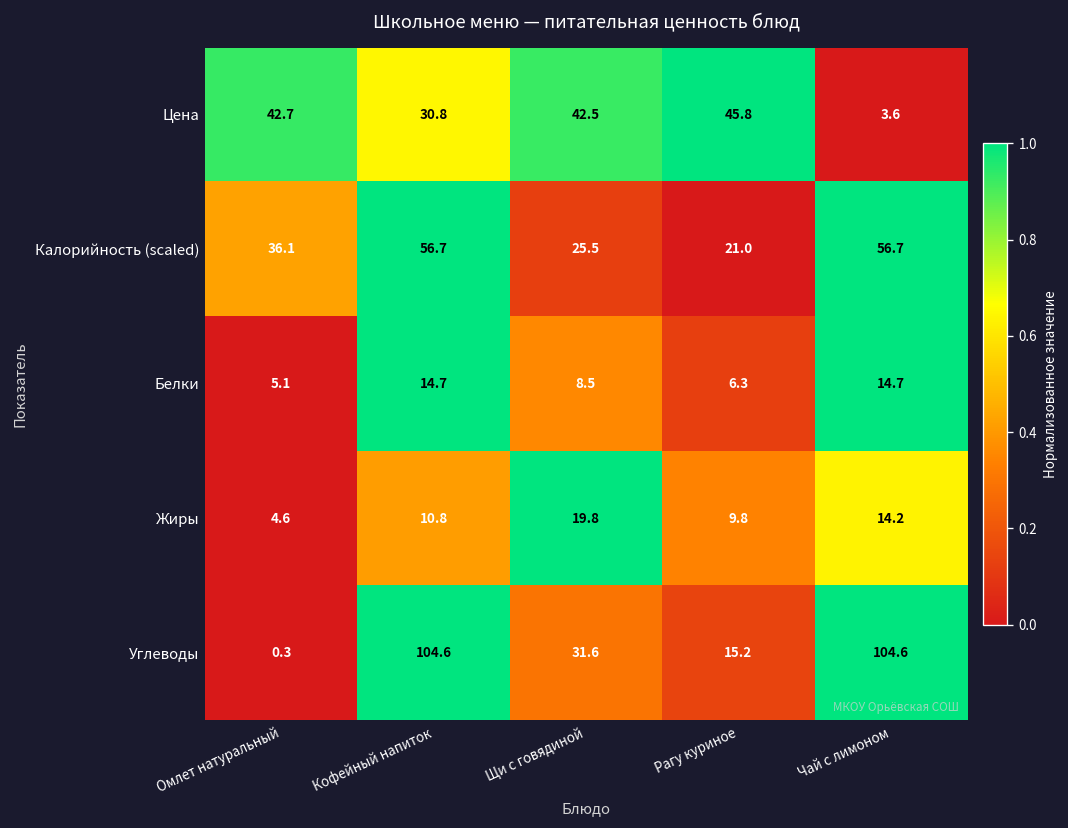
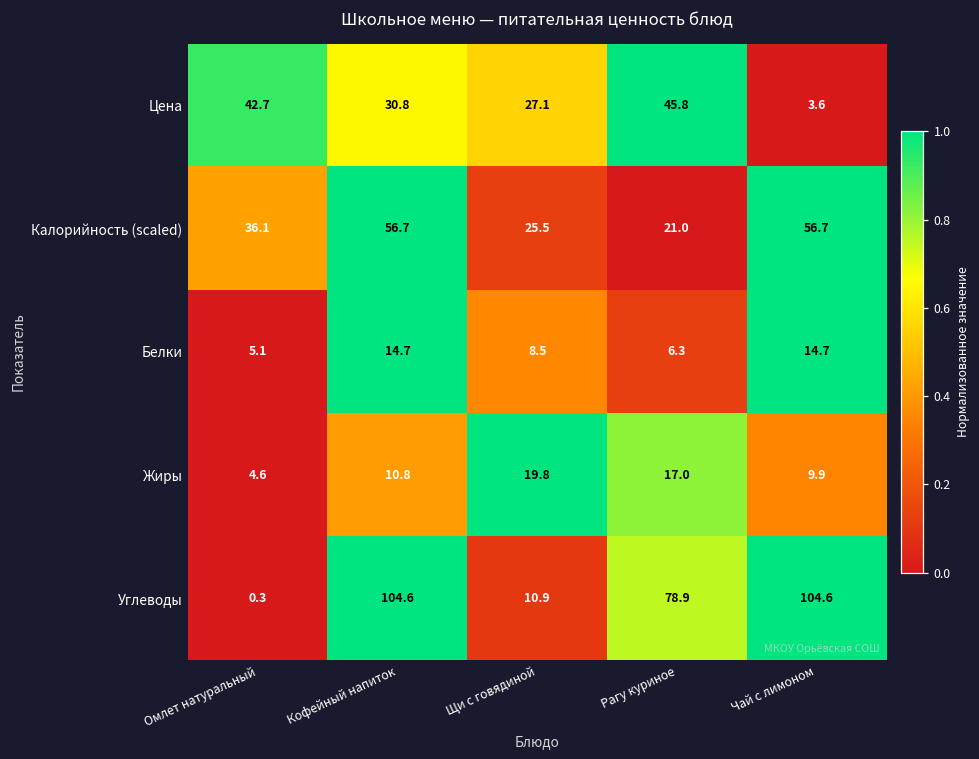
Цена, Щи с говядиной: 42.5 -> 27.1
Жиры, Рагу куриное: 9.8 -> 17.0
Жиры, Чай с лимоном: 14.2 -> 9.9
Углеводы, Щи с говядиной: 31.6 -> 10.9
Углеводы, Рагу куриное: 15.2 -> 78.9
